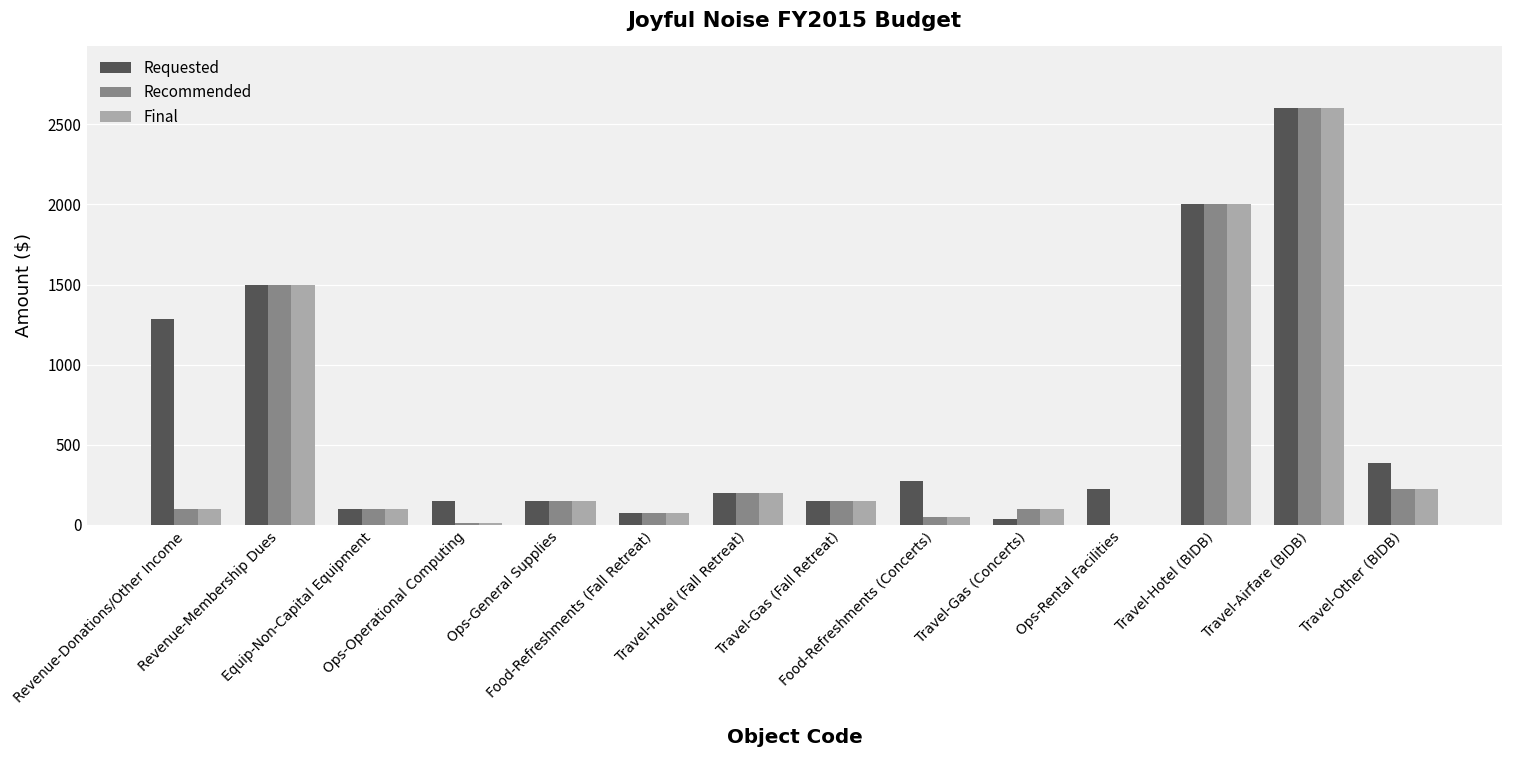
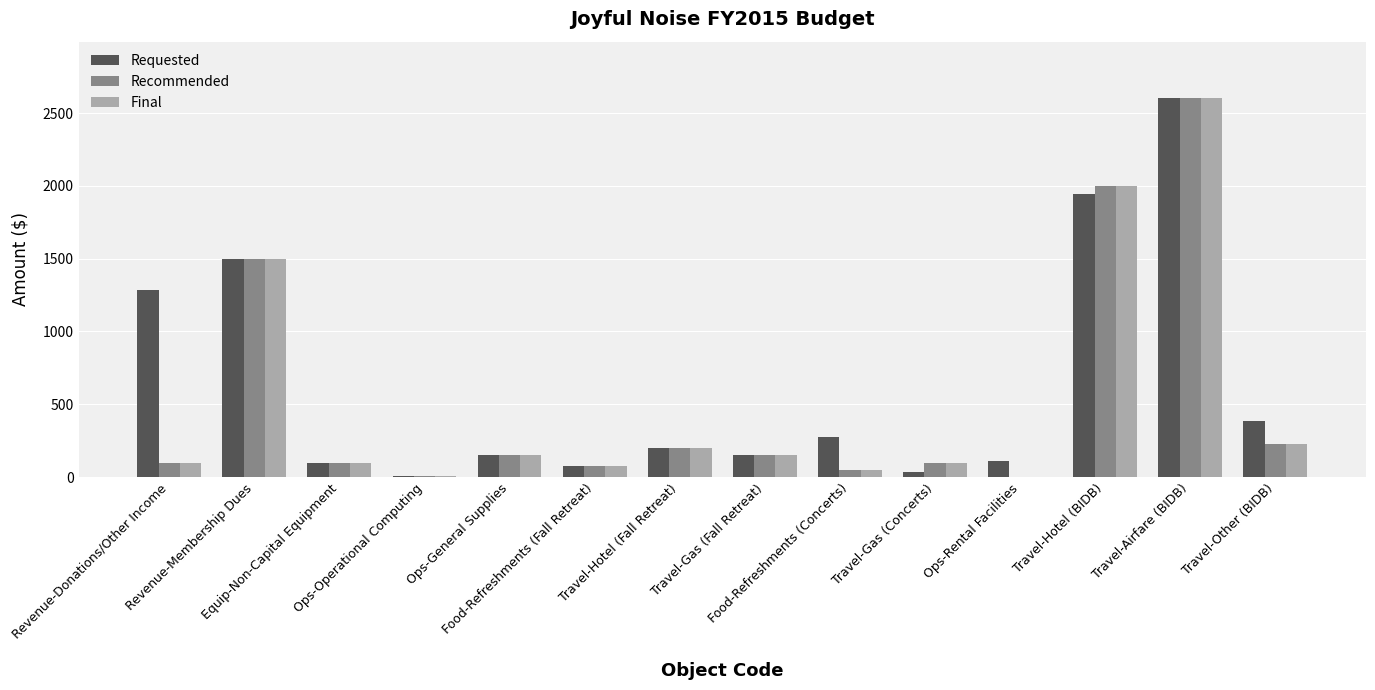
Requested, Ops-Operational Computing: 150 -> 10
Requested, Ops-Rental Facilities: 230 -> 110
Requested, Travel-Hotel (BIDB): 2000 -> 1940
